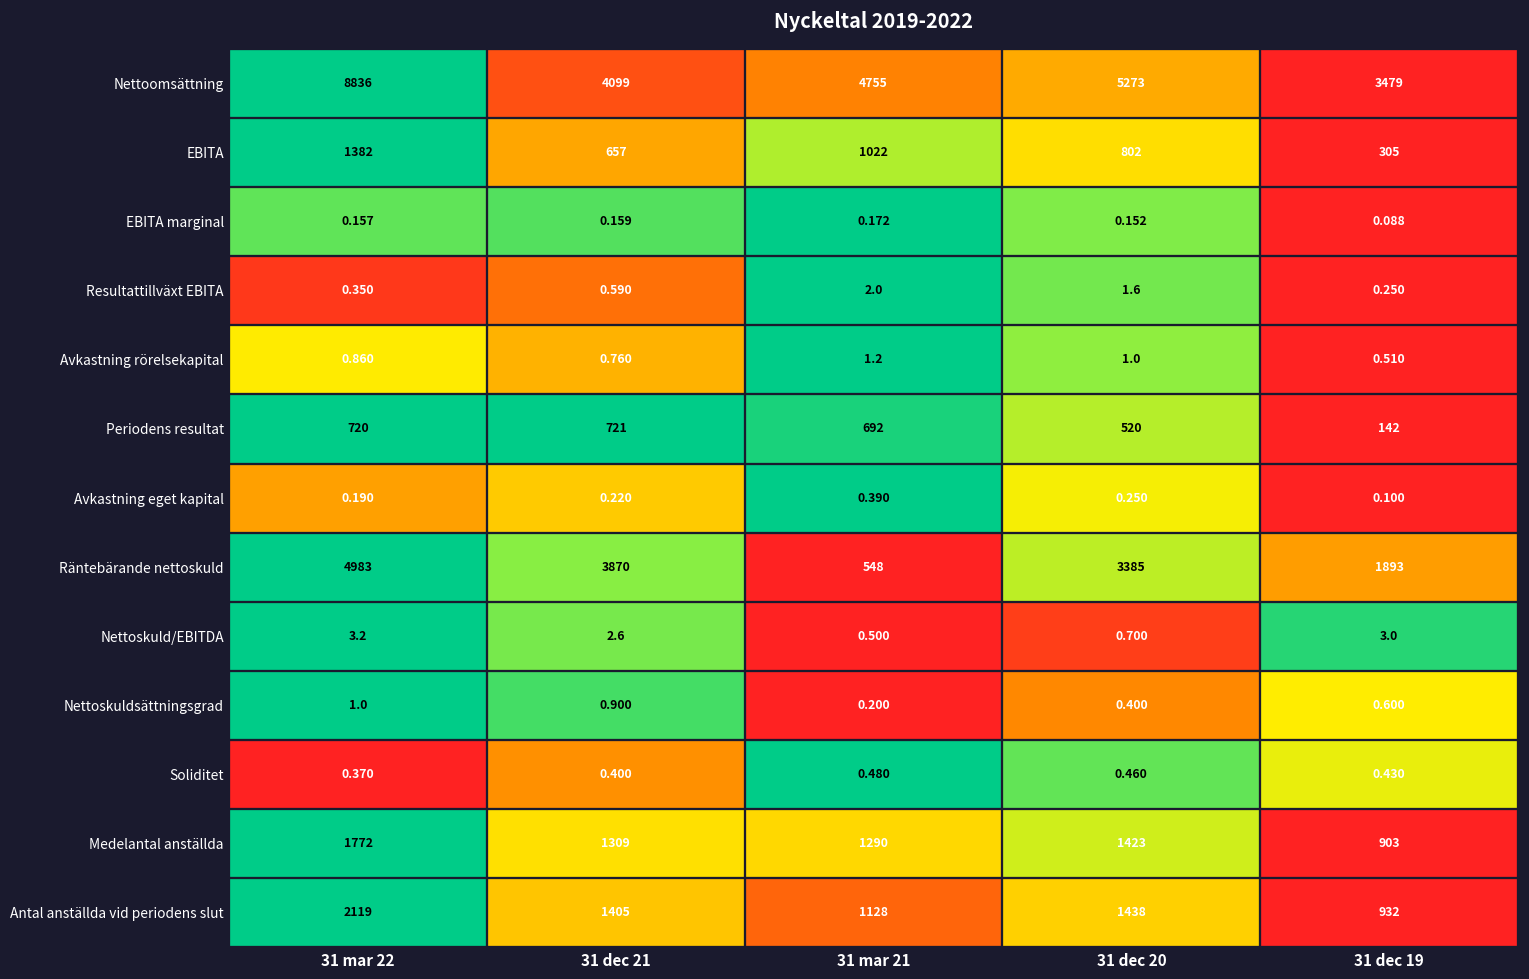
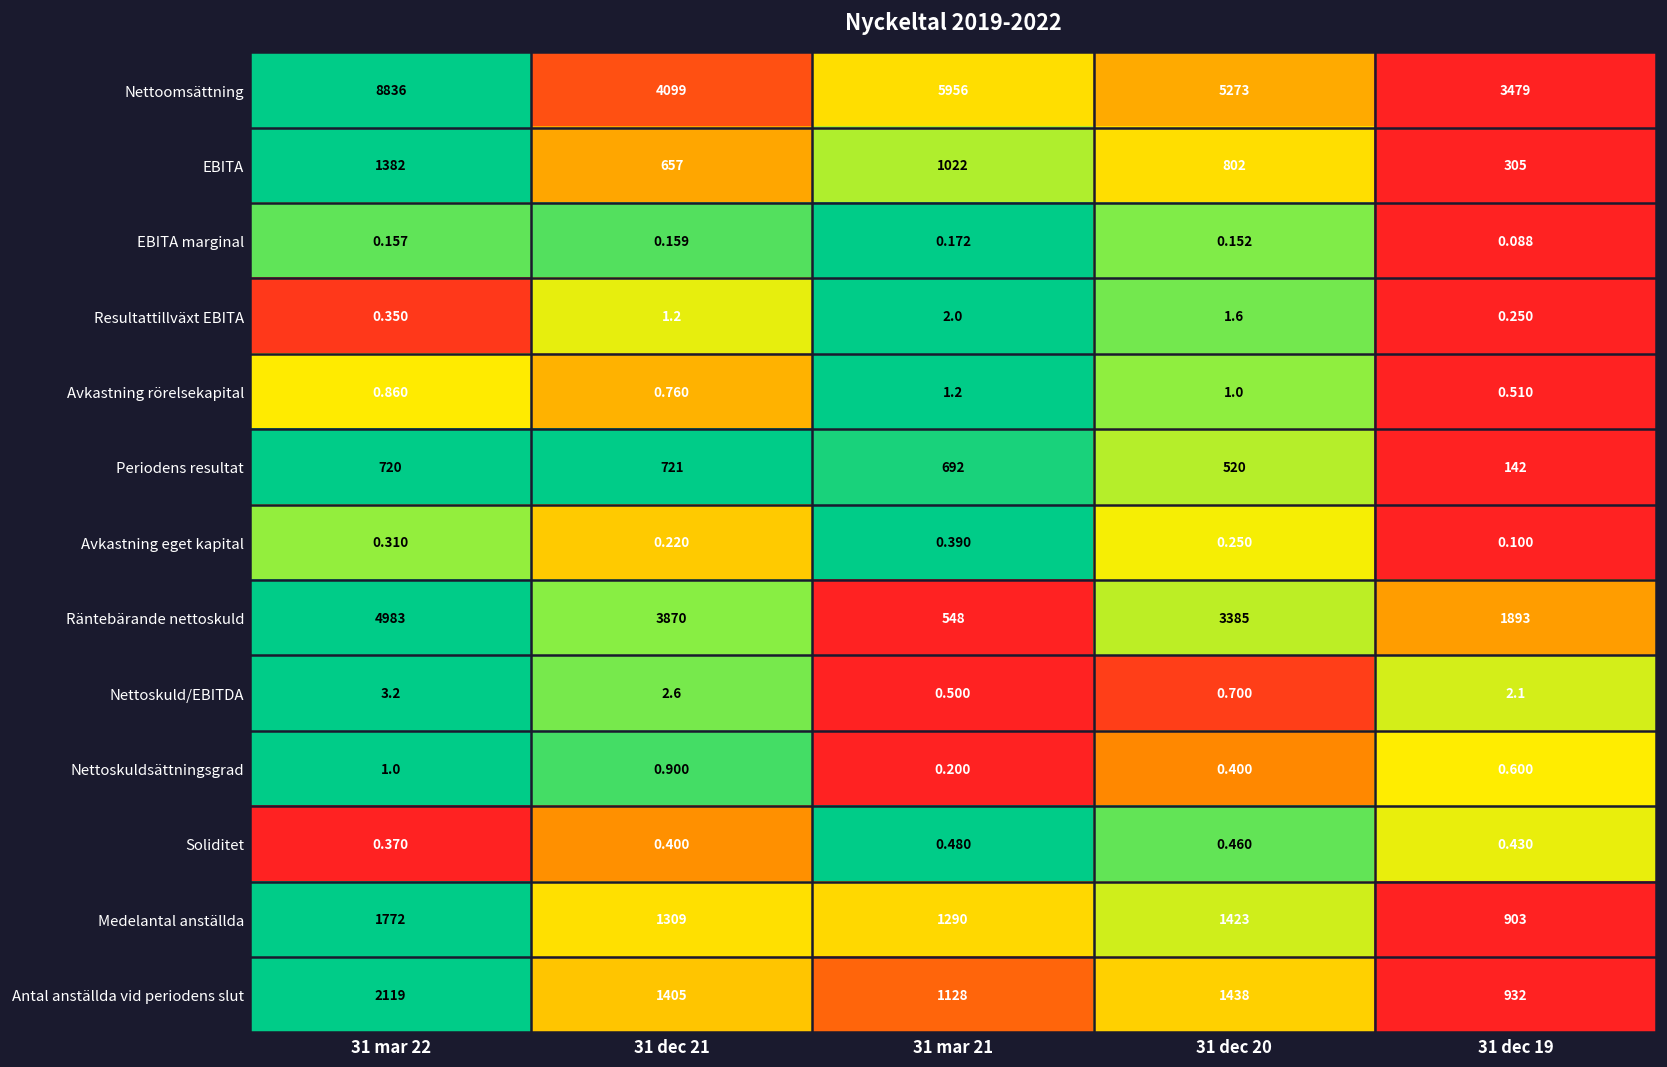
Nettoomsättning, 31 mar 21: 4755 -> 5956
Resultattillväxt EBITA, 31 dec 21: 0.590 -> 1.2
Avkastning eget kapital, 31 mar 22: 0.190 -> 0.310
Nettoskuld/EBITDA, 31 dec 19: 3.0 -> 2.1
